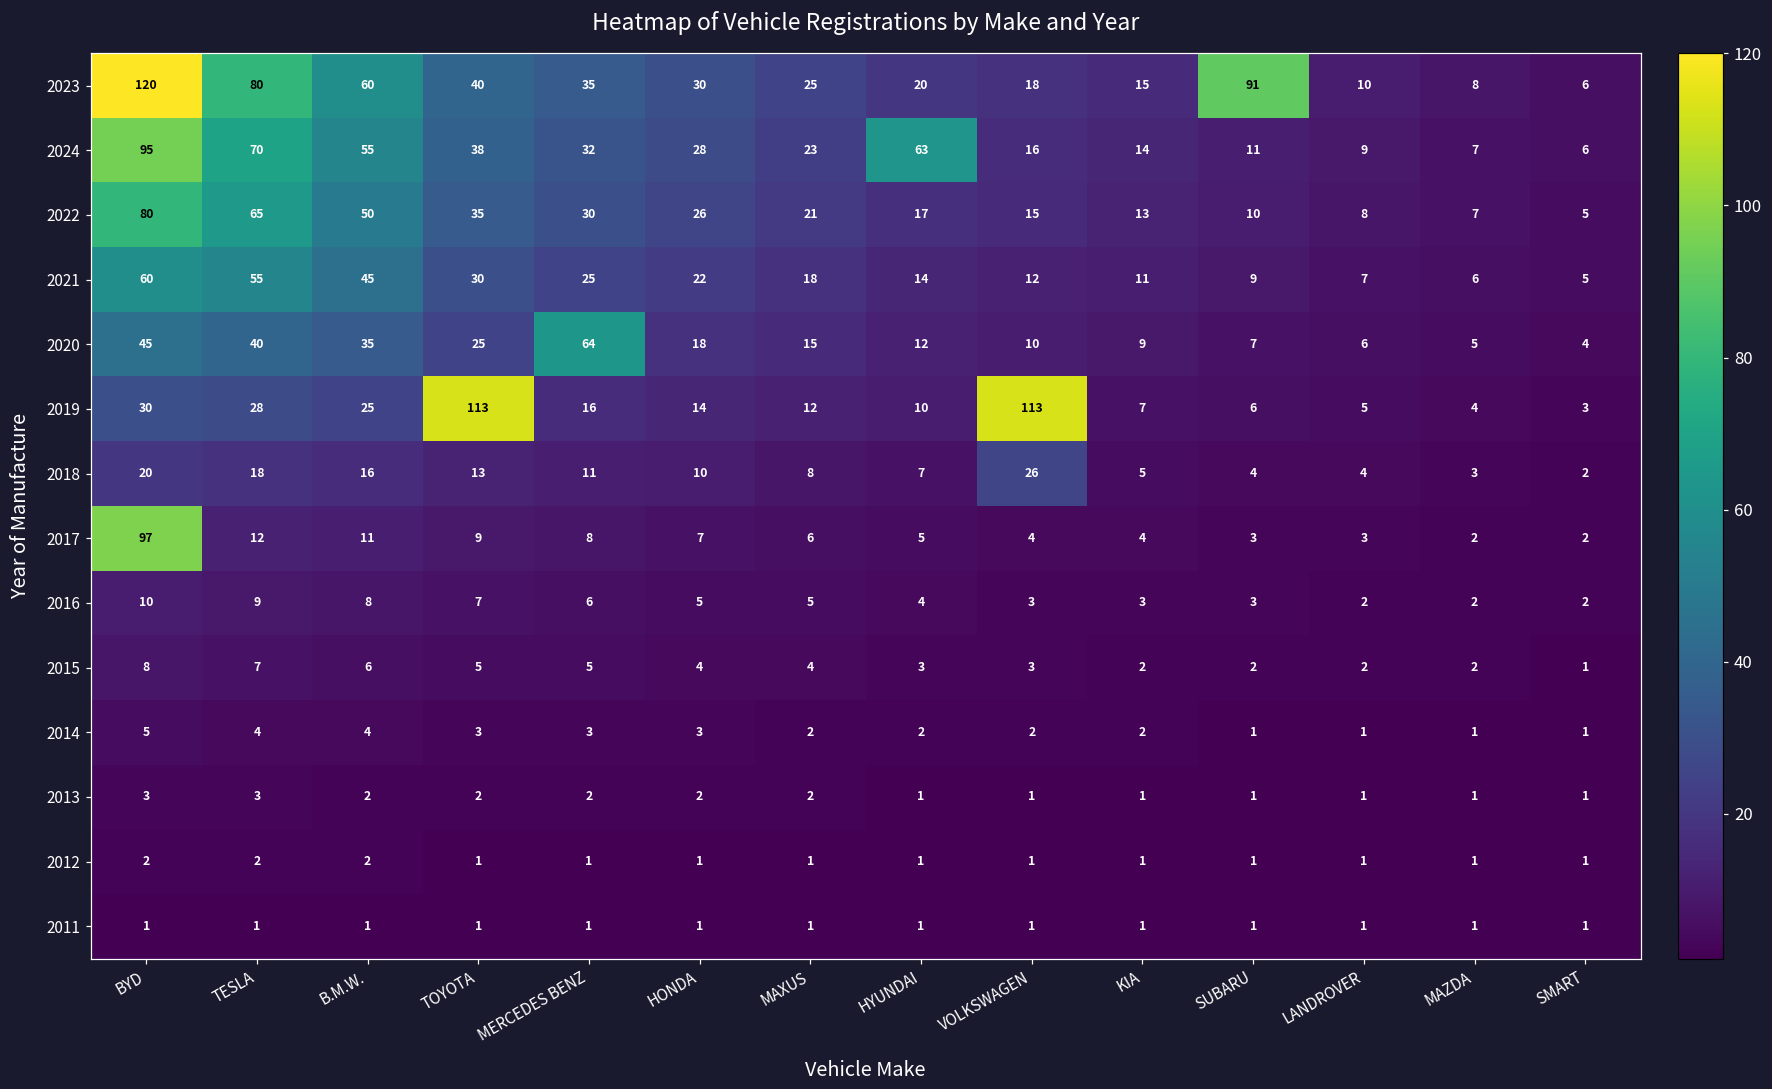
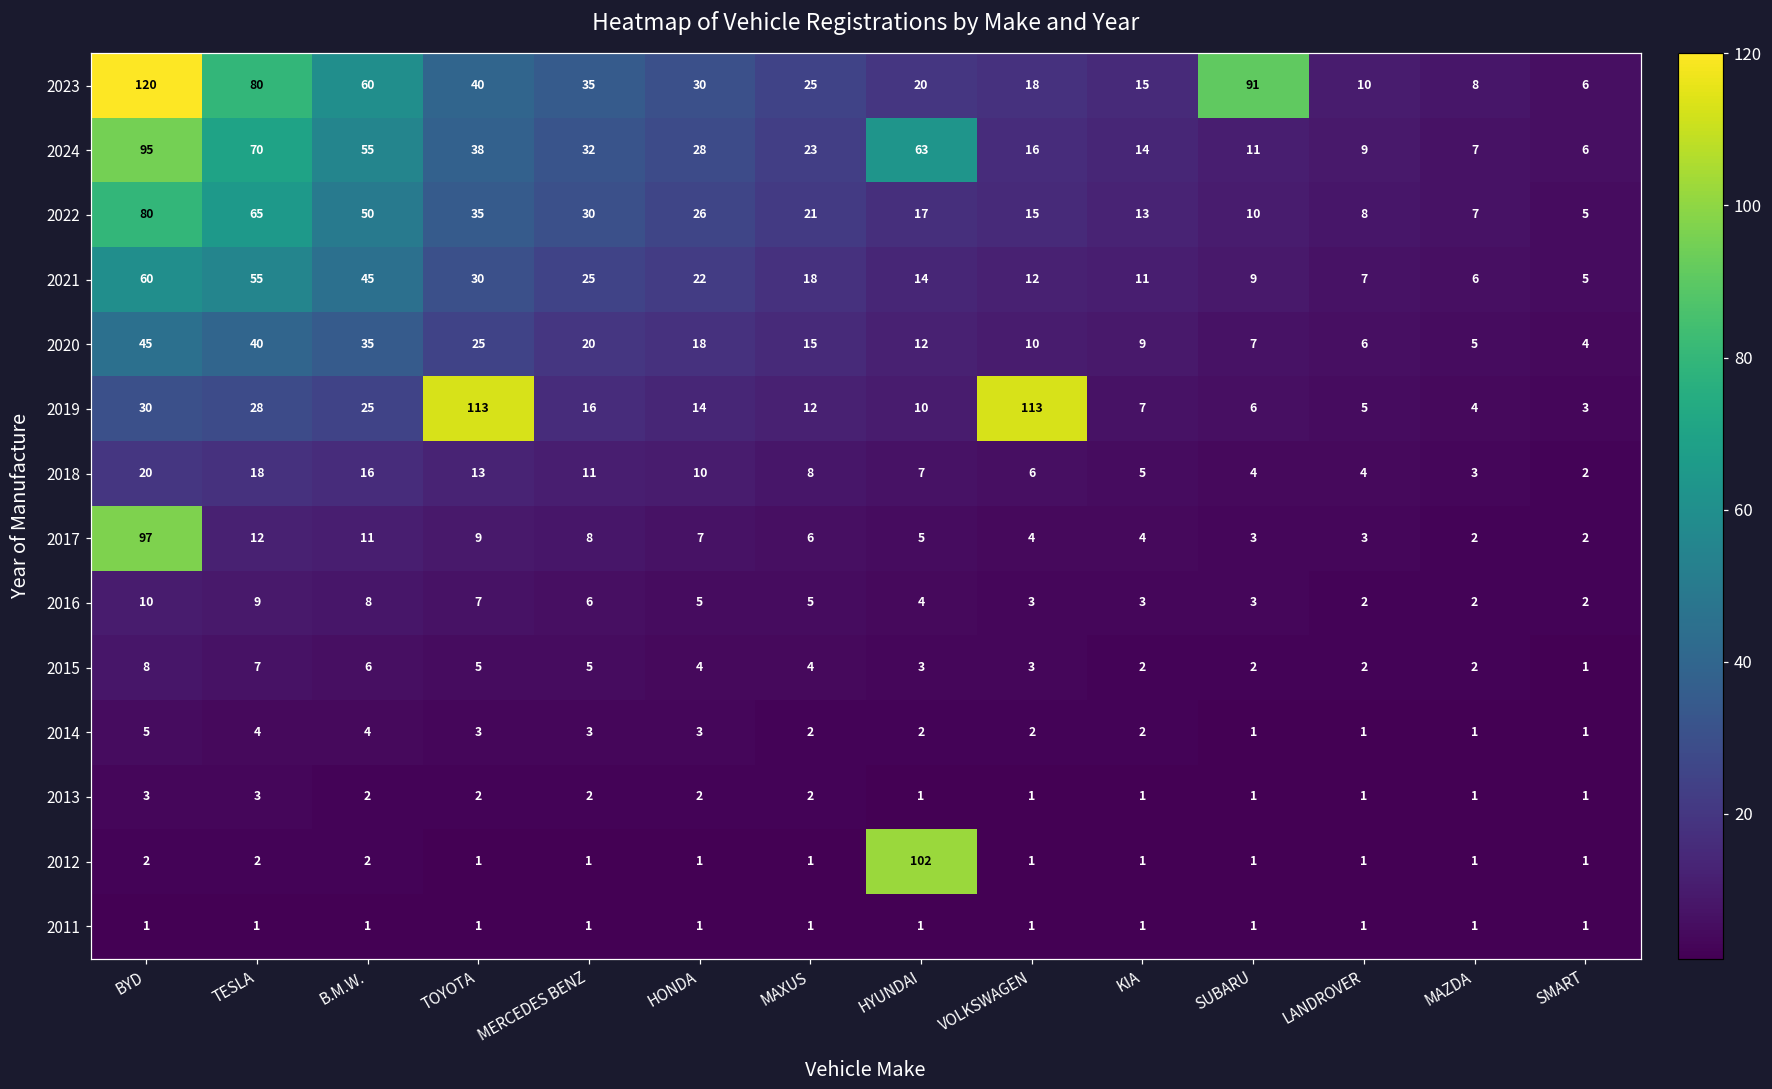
2020, MERCEDES BENZ: 64 -> 20
2018, VOLKSWAGEN: 26 -> 6
2012, HYUNDAI: 1 -> 102
